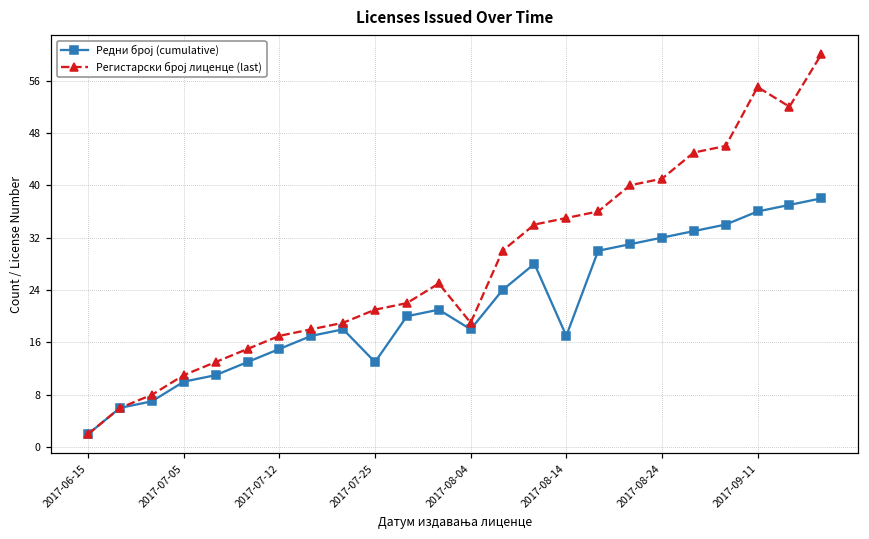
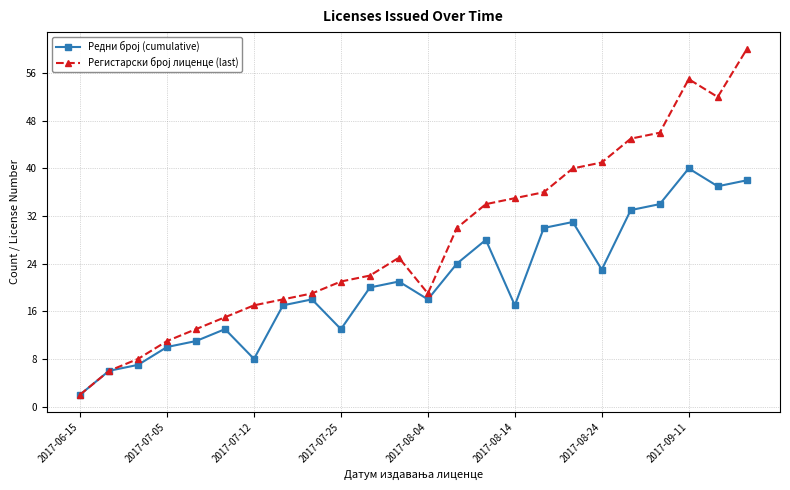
Редни број (cumulative), 2017-07-12: 15 -> 8
Редни број (cumulative), 2017-08-24: 32 -> 23
Редни број (cumulative), 2017-09-11: 36 -> 40
